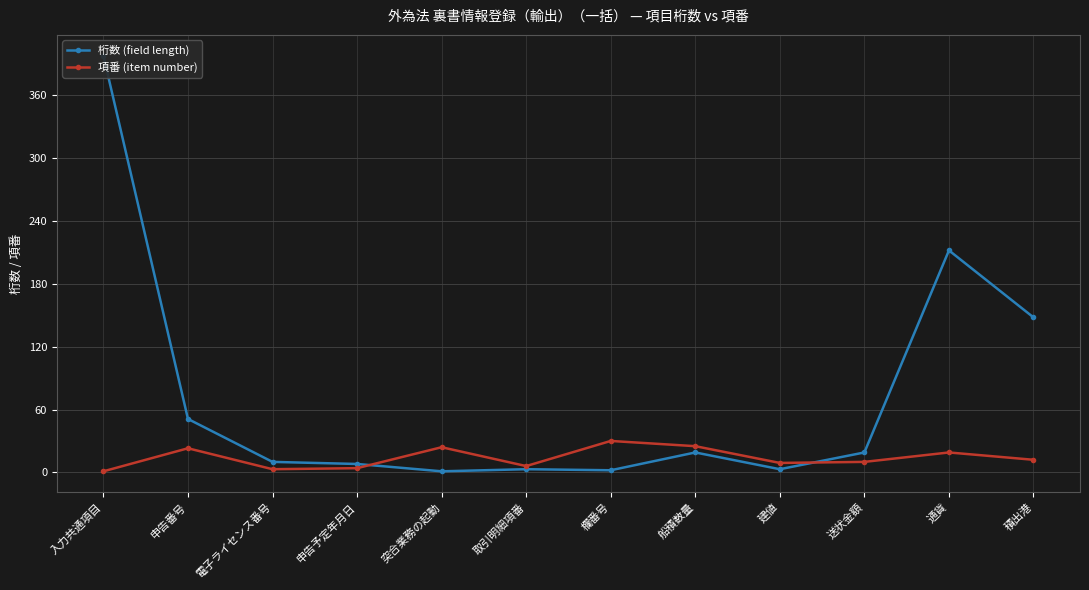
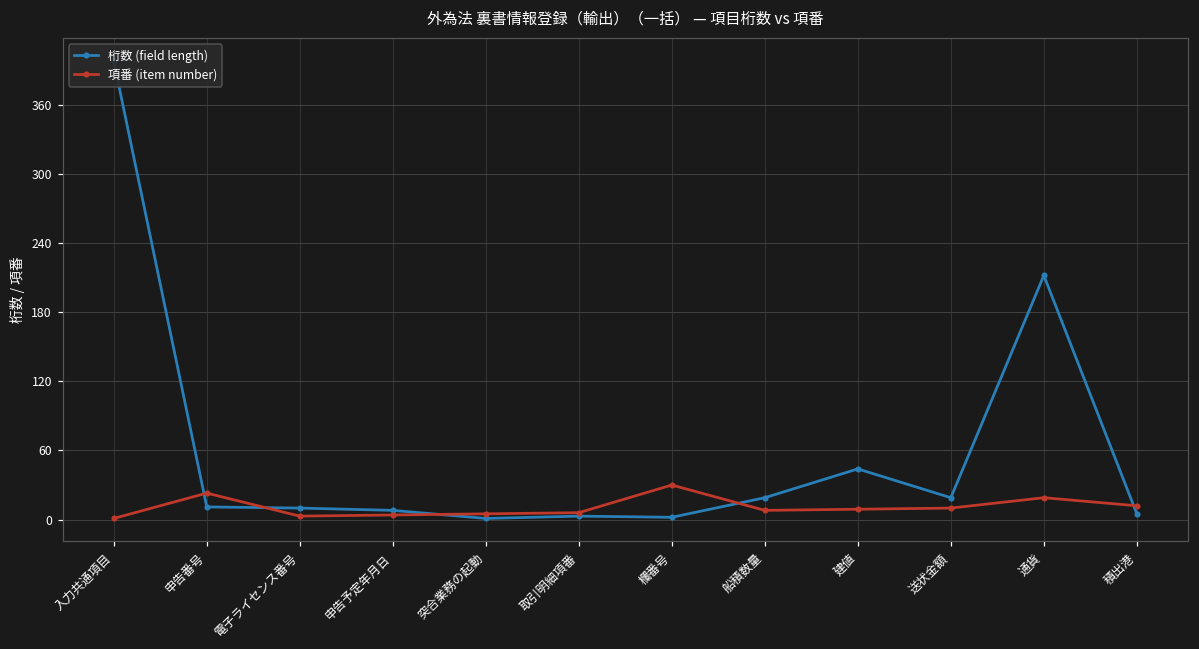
桁数 (field length), 申告番号: 51 -> 11
項番 (item number), 突合業務の起動: 24 -> 5
項番 (item number), 船積数量: 25 -> 8
桁数 (field length), 建値: 3 -> 44
桁数 (field length), 積出港: 148 -> 5
